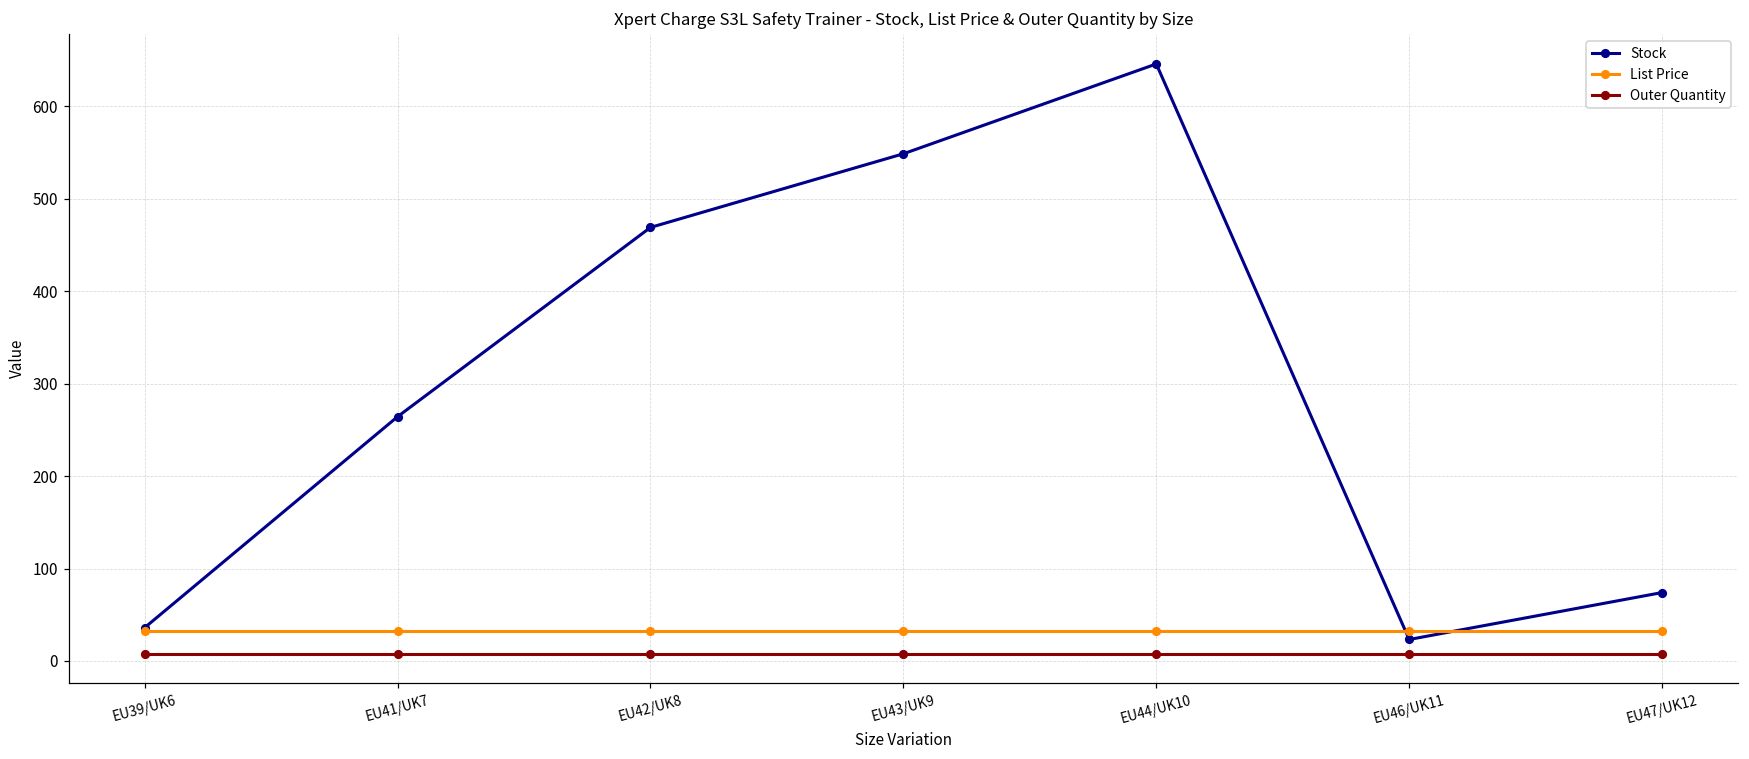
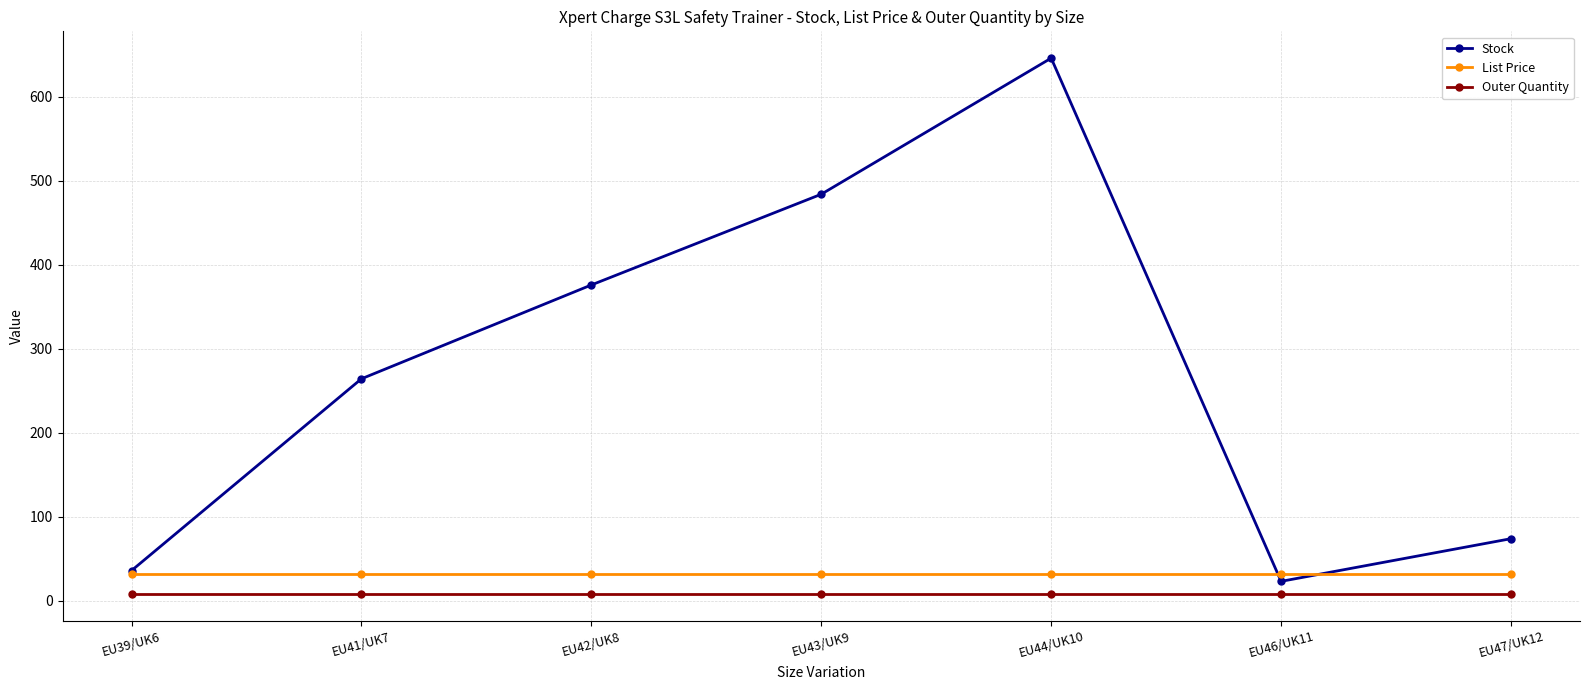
Stock, EU42/UK8: 470 -> 380
Stock, EU43/UK9: 550 -> 480
